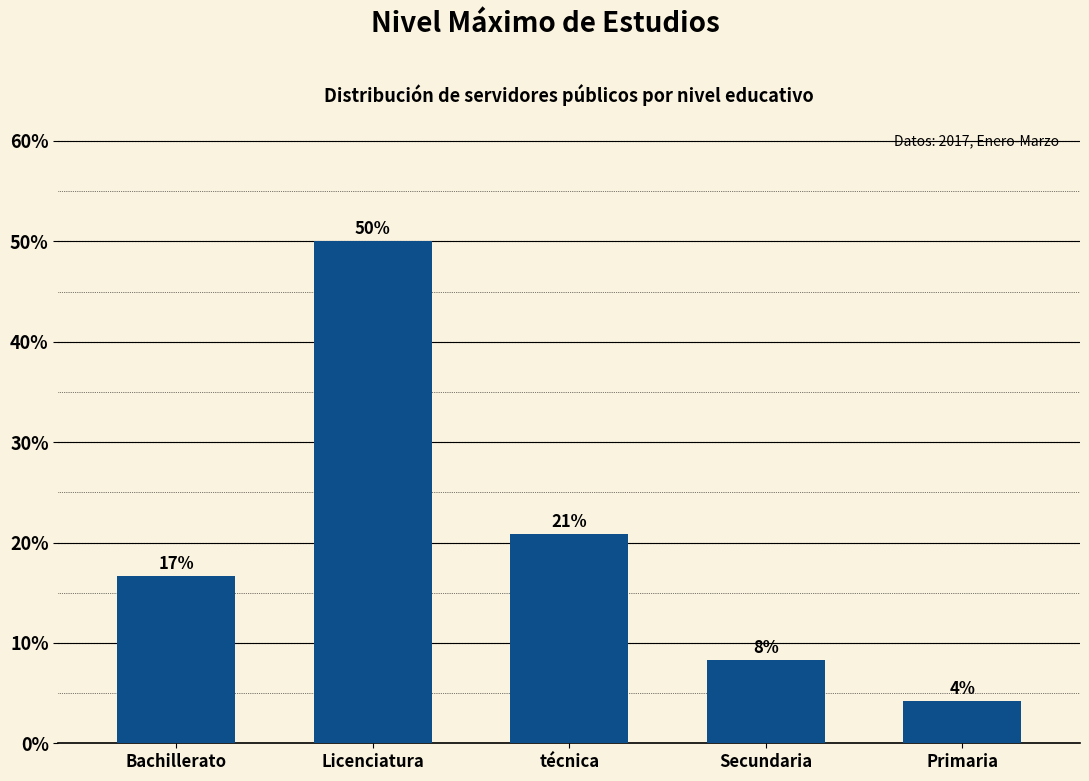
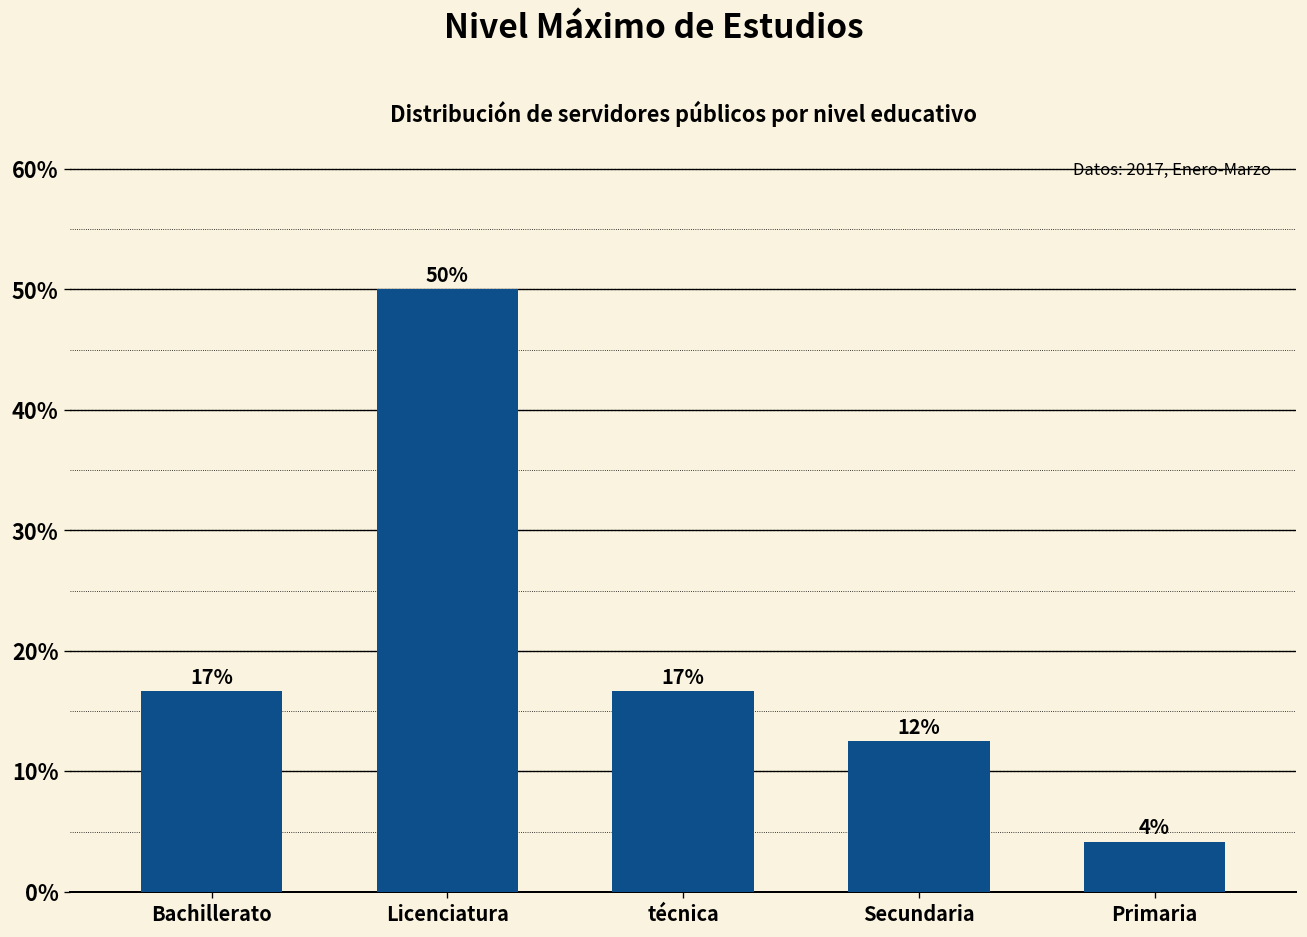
técnica: 21% -> 17%
Secundaria: 8% -> 12%
